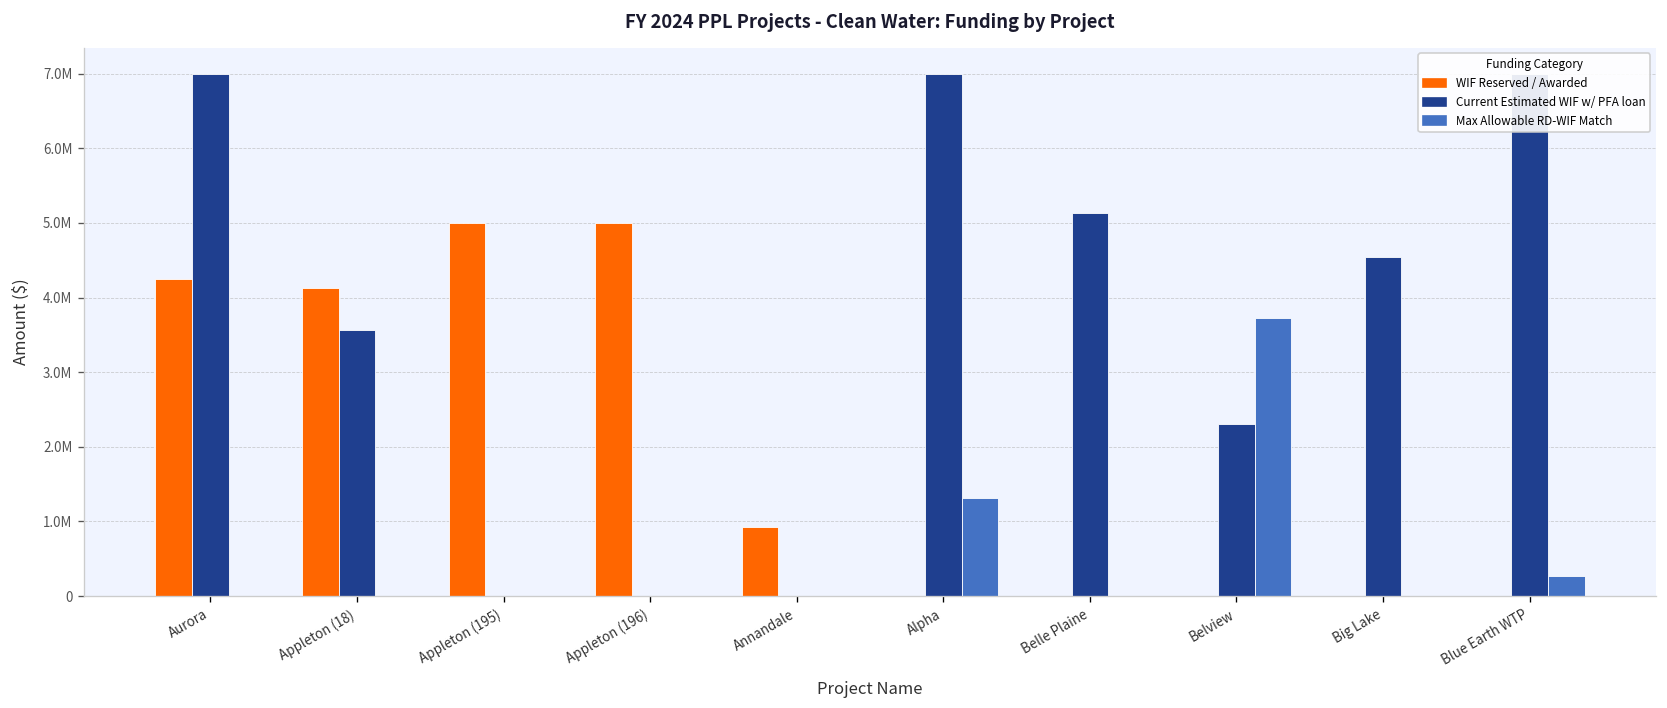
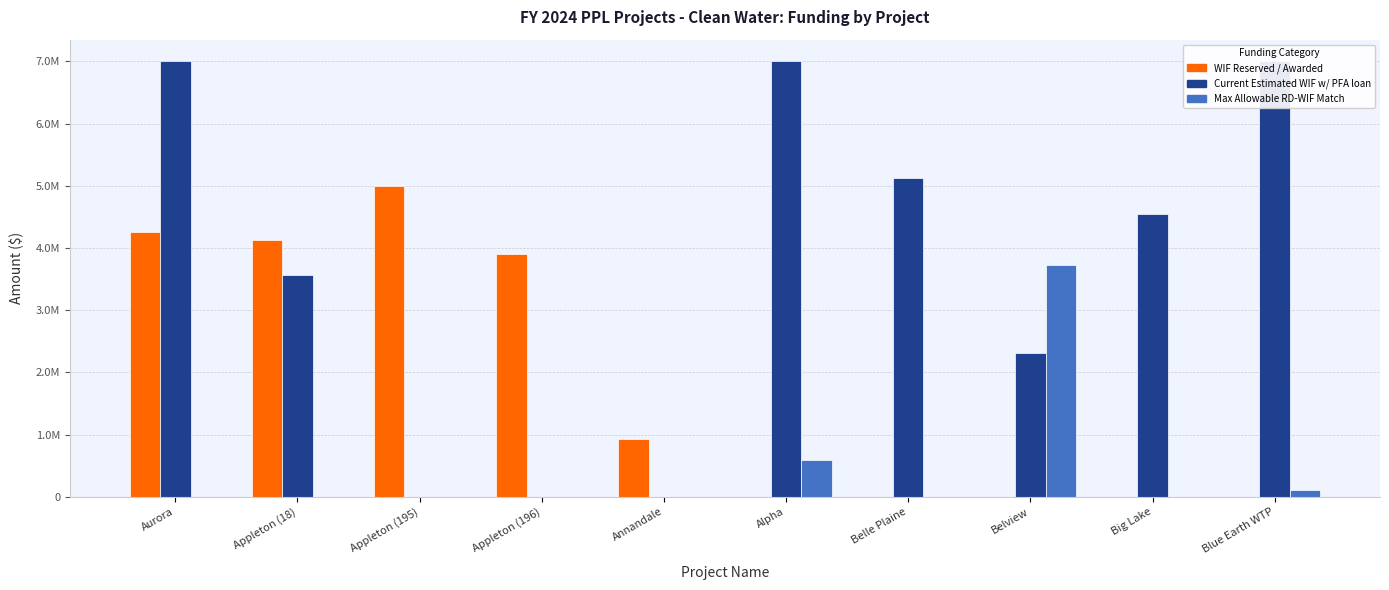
WIF Reserved / Awarded, Appleton (196): 5000000 -> 3900000
Max Allowable RD-WIF Match, Alpha: 1300000 -> 600000
Max Allowable RD-WIF Match, Blue Earth WTP: 300000 -> 100000
